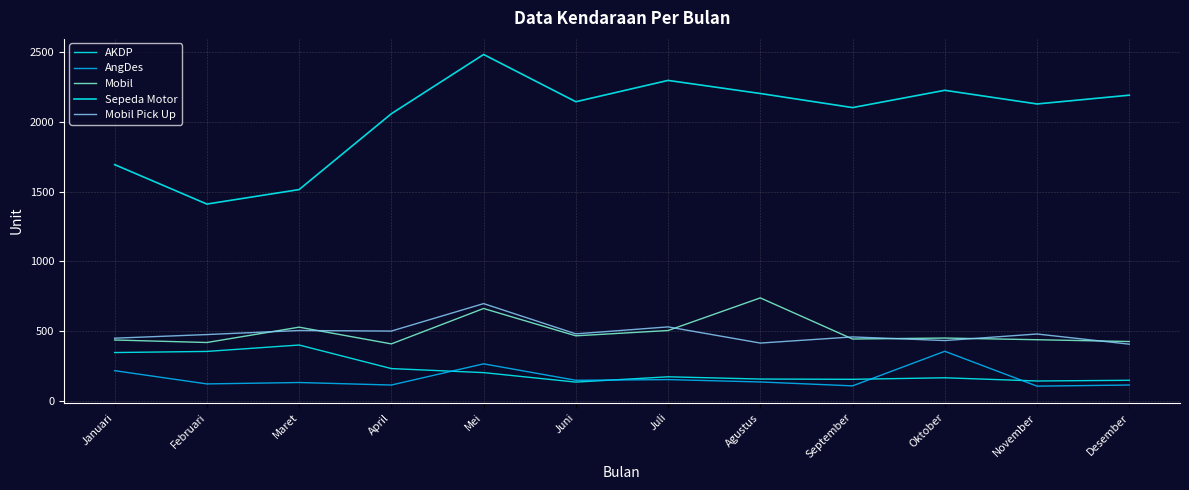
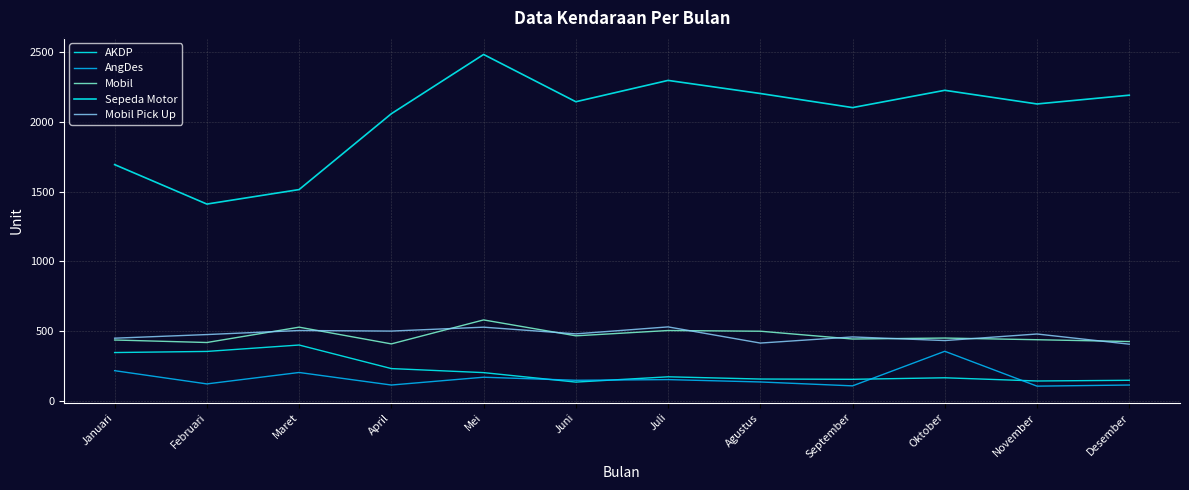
AngDes, Maret: 130 -> 200
AngDes, Mei: 260 -> 170
Mobil, Mei: 660 -> 580
Mobil Pick Up, Mei: 700 -> 530
Mobil, Agustus: 740 -> 500
